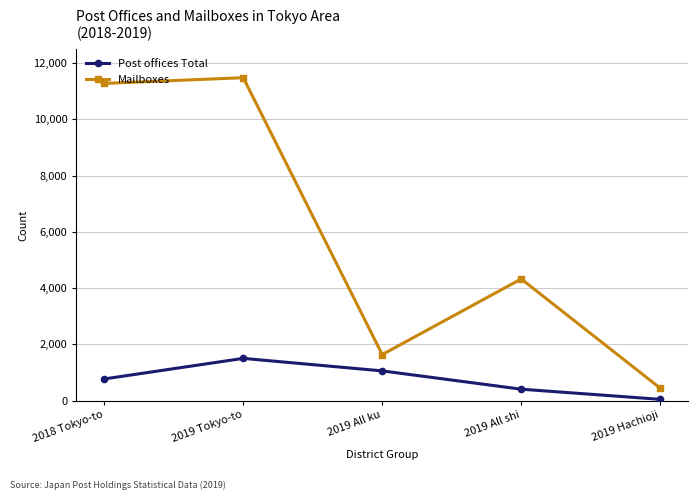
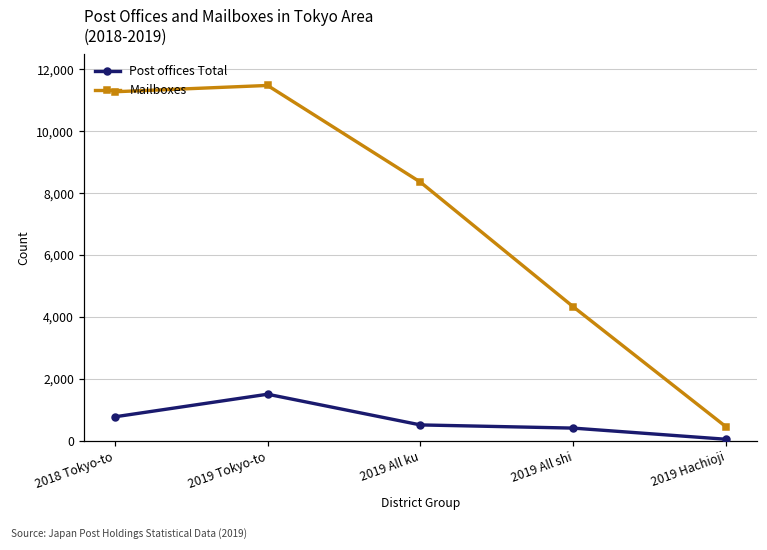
Post offices Total, 2019 All ku: 1,100 -> 500
Mailboxes, 2019 All ku: 1,600 -> 8,400
